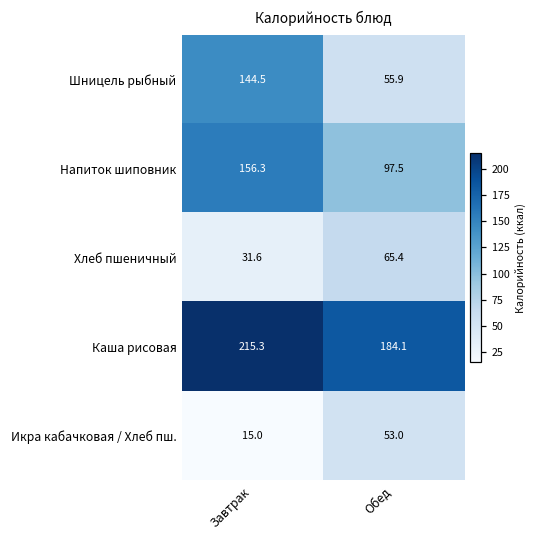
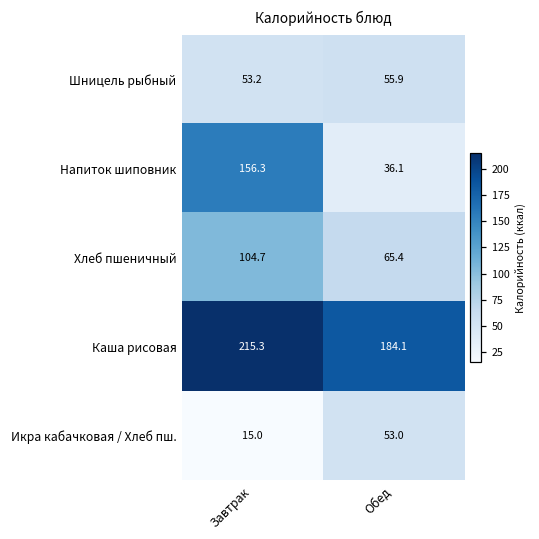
Шницель рыбный, Завтрак: 144.5 -> 53.2
Напиток шиповник, Обед: 97.5 -> 36.1
Хлеб пшеничный, Завтрак: 31.6 -> 104.7
